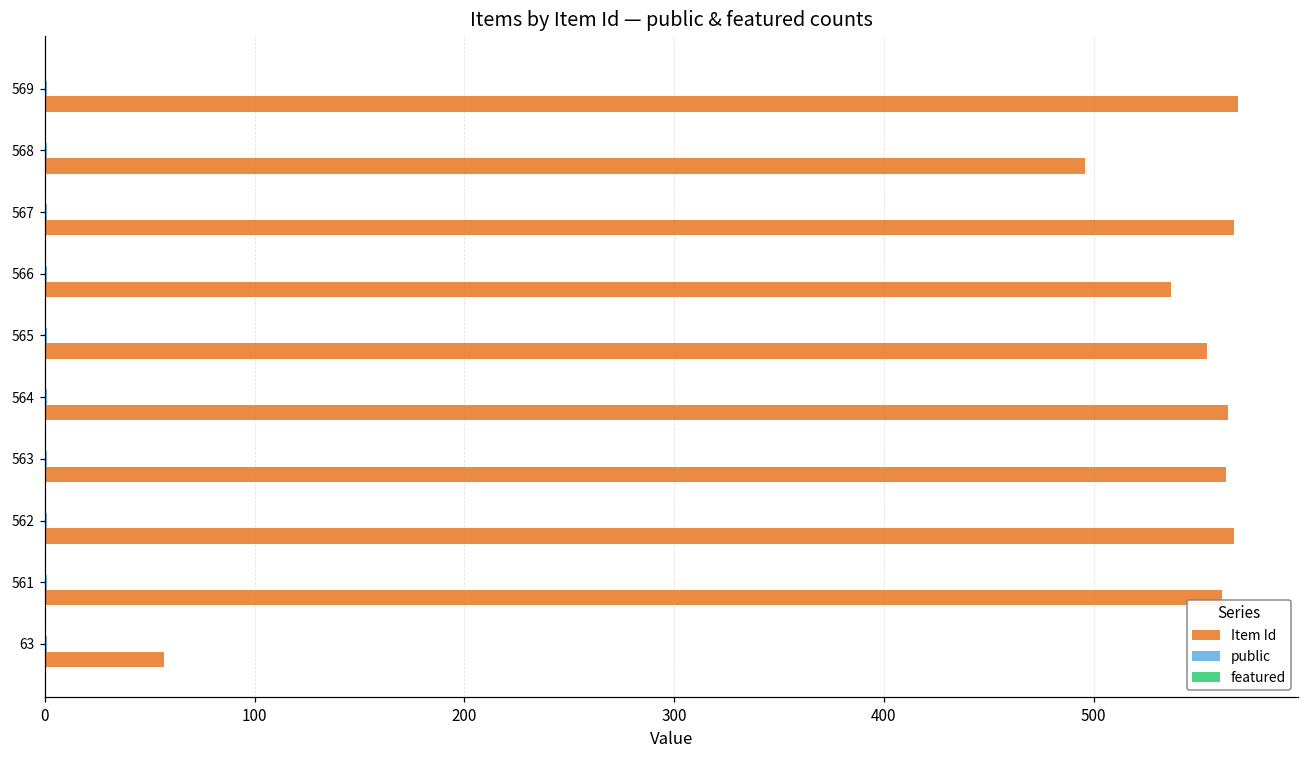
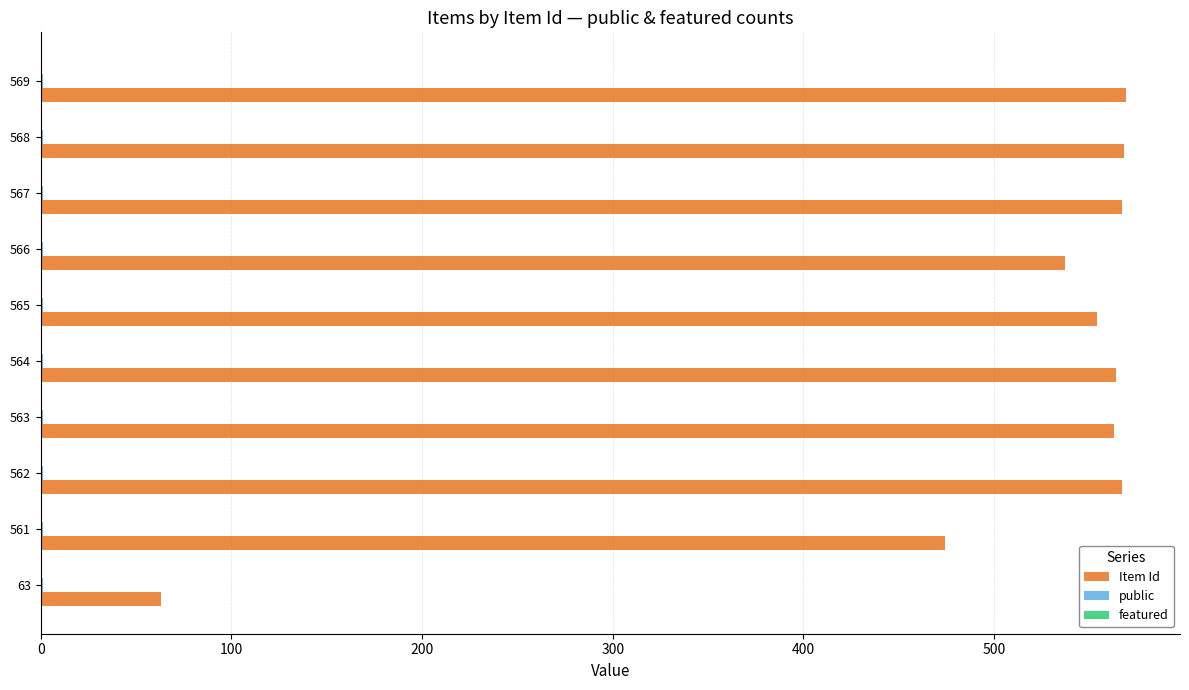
Item Id, 568: 496 -> 568
Item Id, 561: 561 -> 474
Item Id, 63: 57 -> 63
